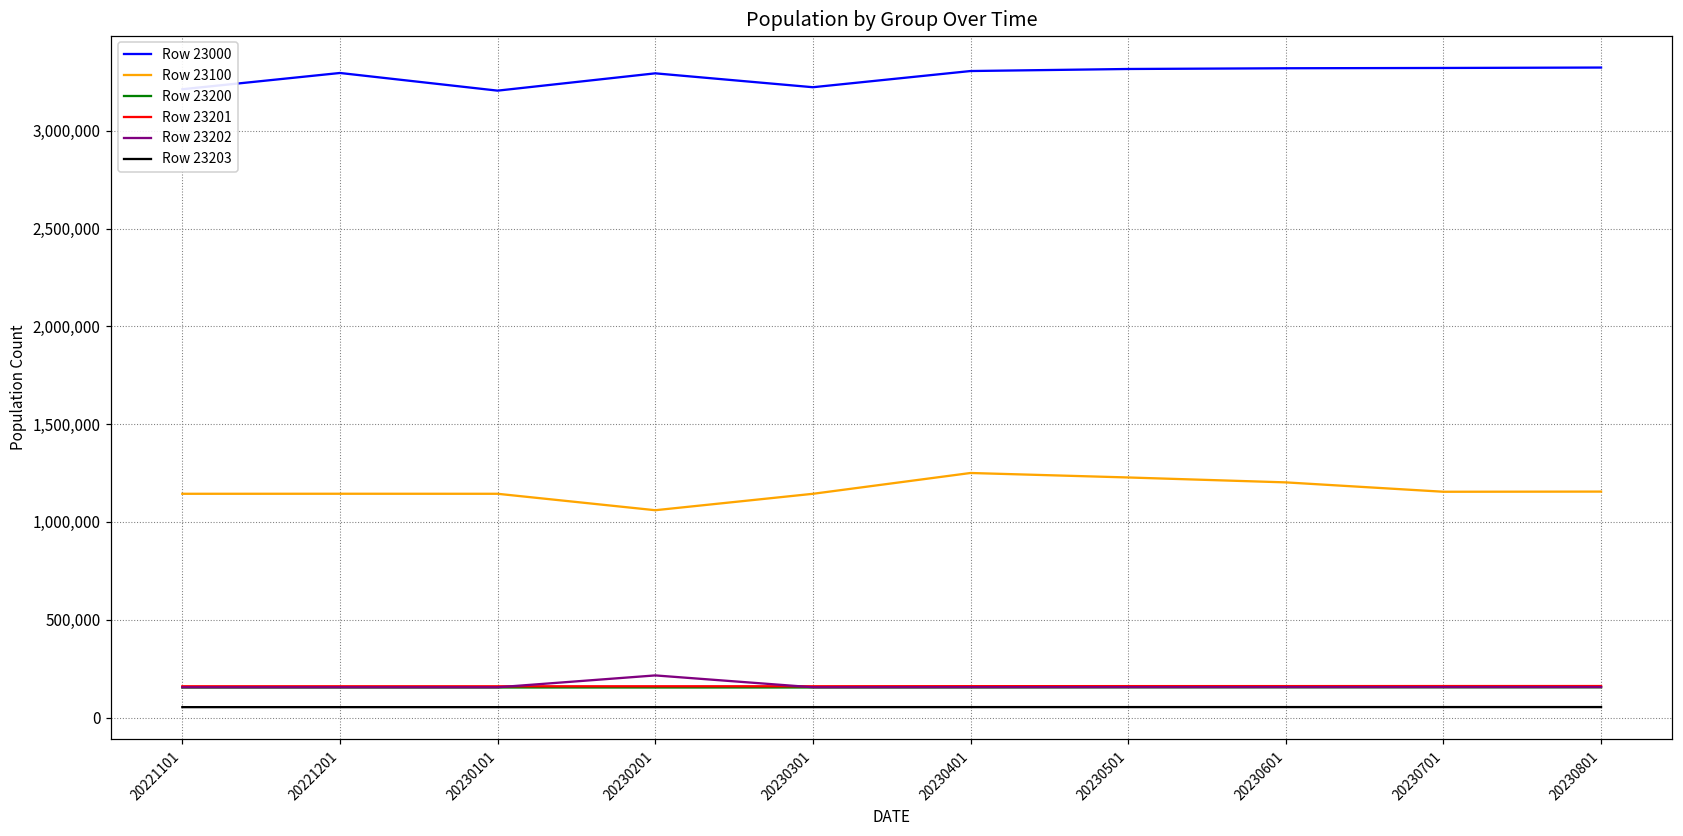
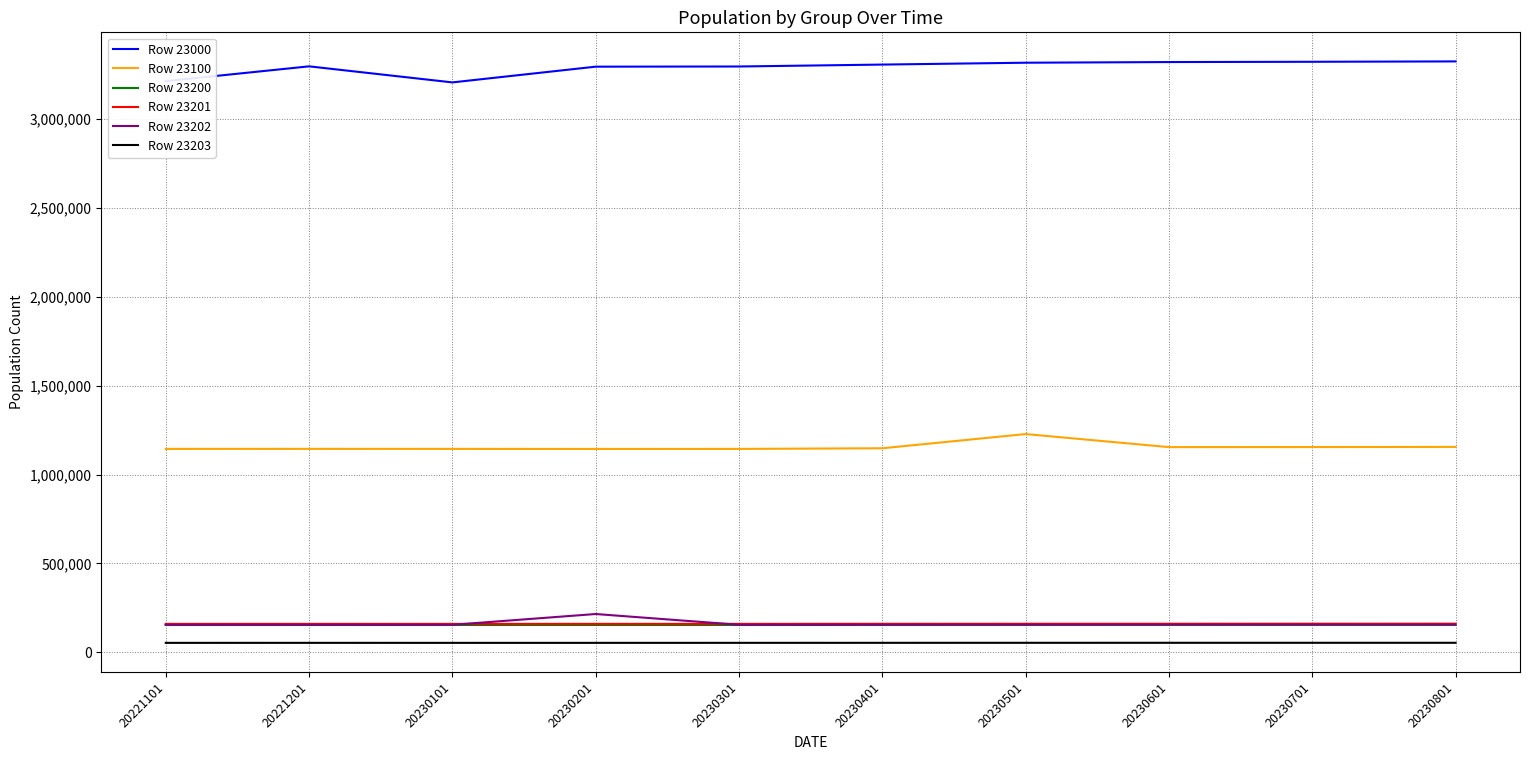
Row 23100, 20230201: 1,060,000 -> 1,140,000
Row 23000, 20230301: 3,220,000 -> 3,290,000
Row 23100, 20230401: 1,250,000 -> 1,150,000
Row 23100, 20230601: 1,200,000 -> 1,150,000
